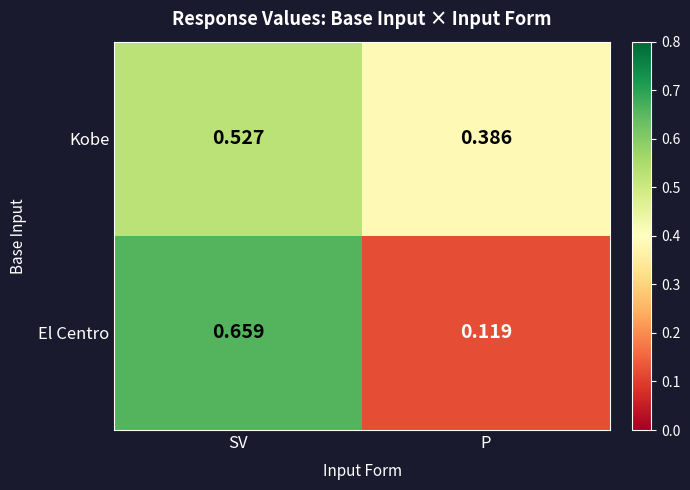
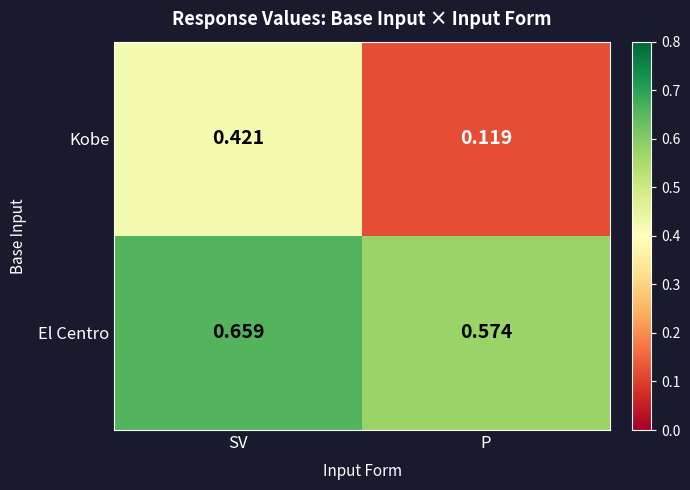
Kobe, SV: 0.527 -> 0.421
Kobe, P: 0.386 -> 0.119
El Centro, P: 0.119 -> 0.574
